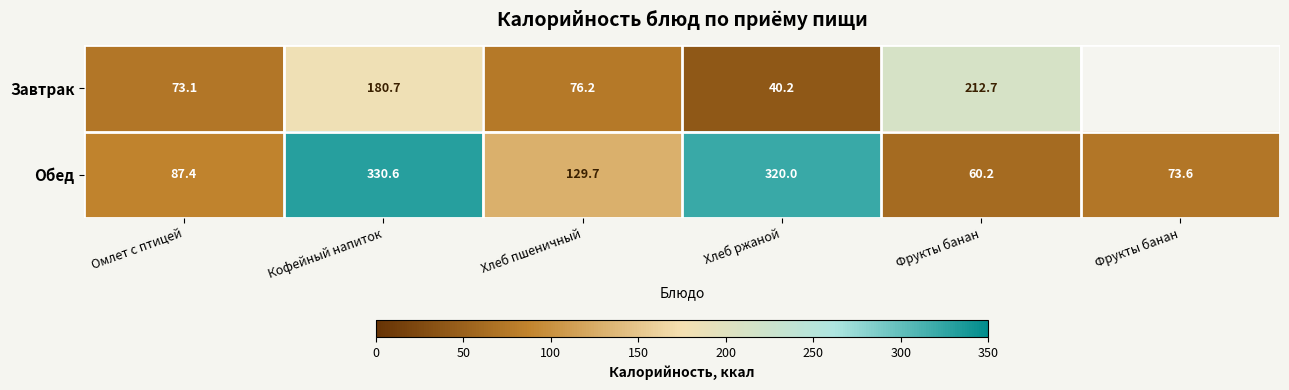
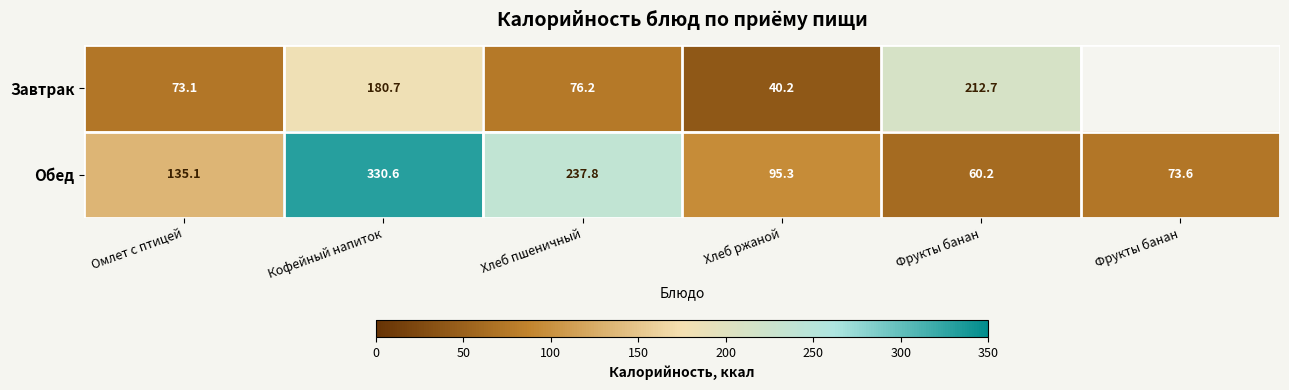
Обед, Омлет с птицей: 87.4 -> 135.1
Обед, Хлеб пшеничный: 129.7 -> 237.8
Обед, Хлеб ржаной: 320.0 -> 95.3
